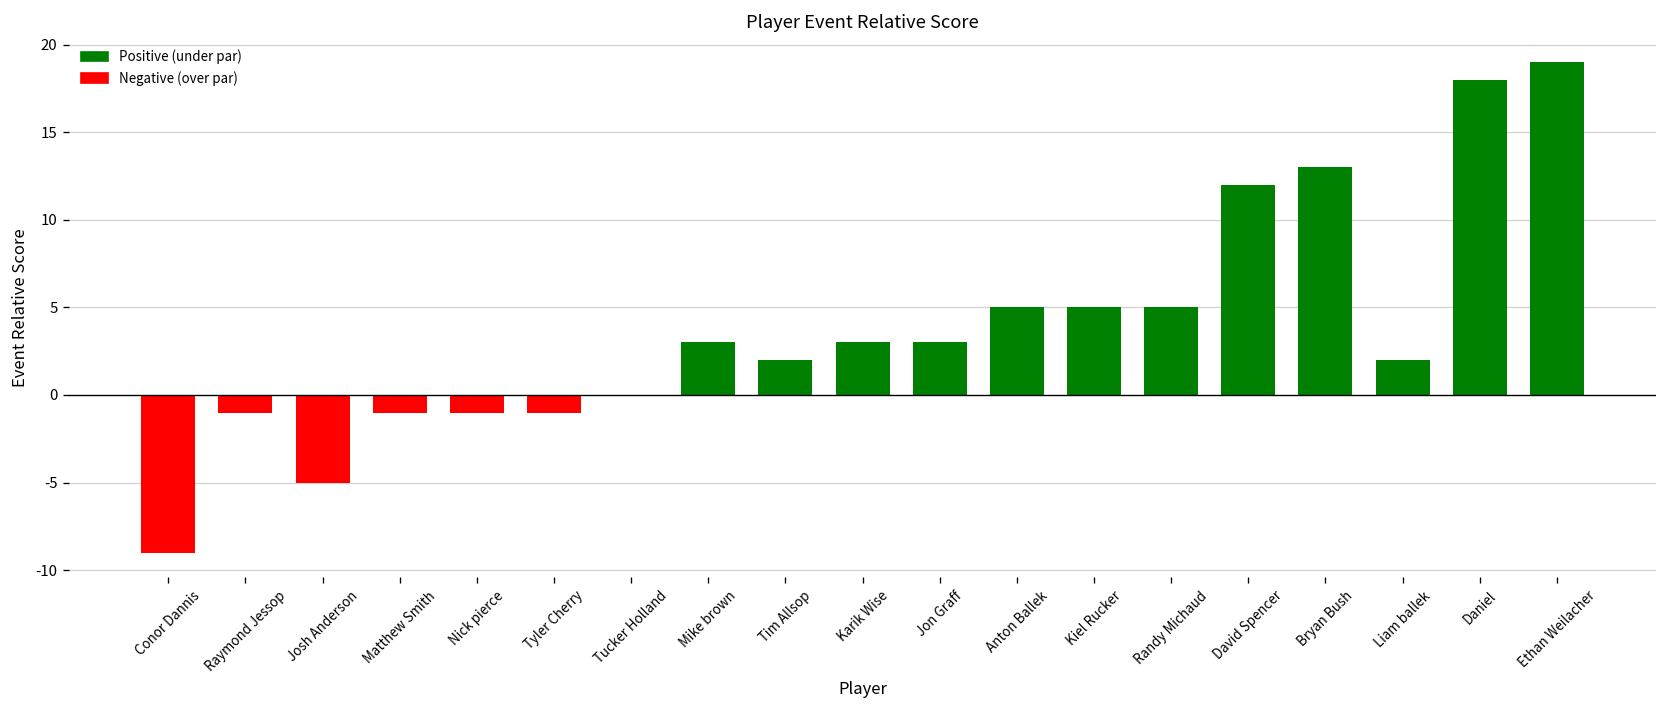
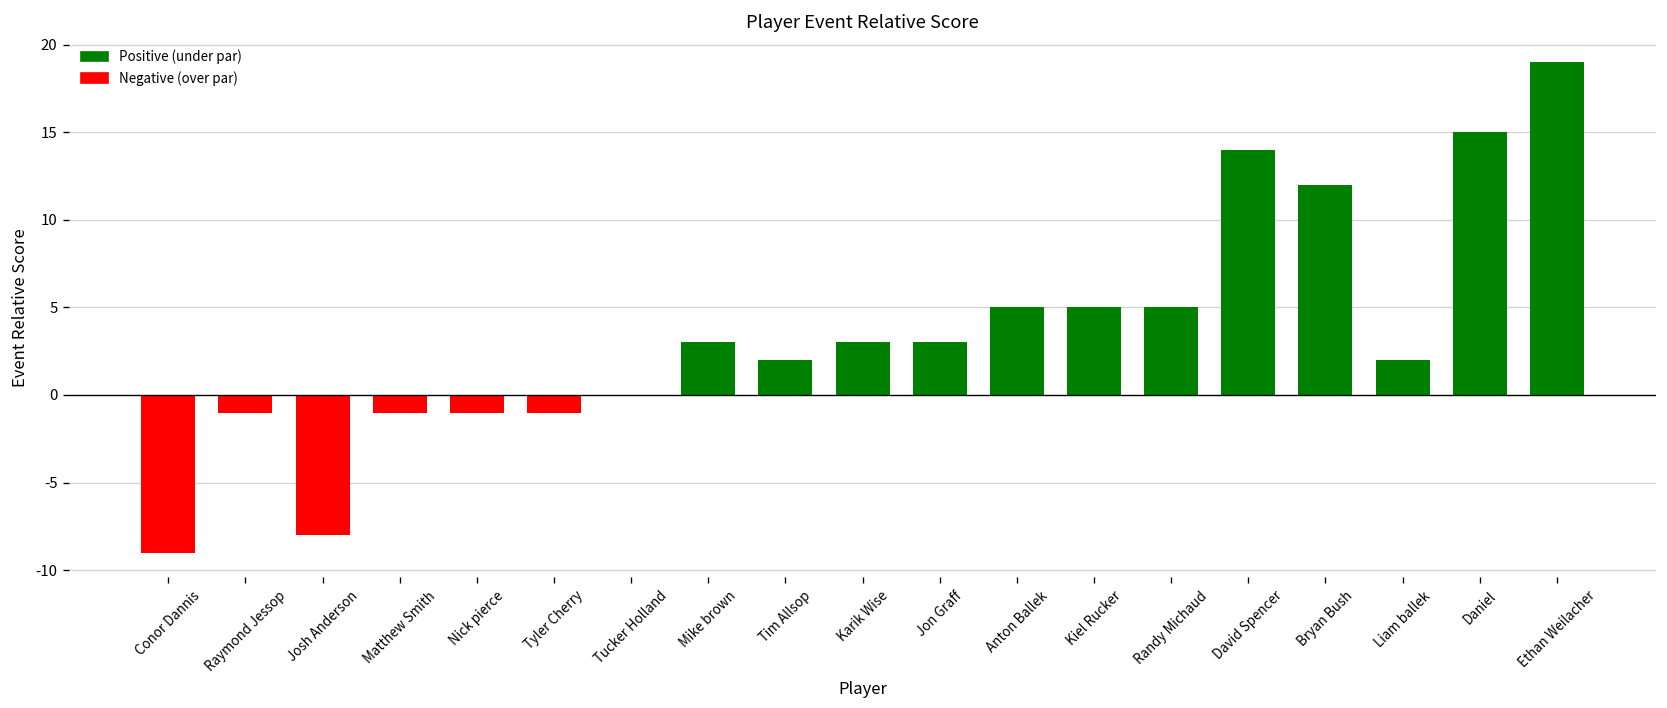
Josh Anderson: -5 -> -8
David Spencer: 12 -> 14
Bryan Bush: 13 -> 12
Daniel: 18 -> 15
